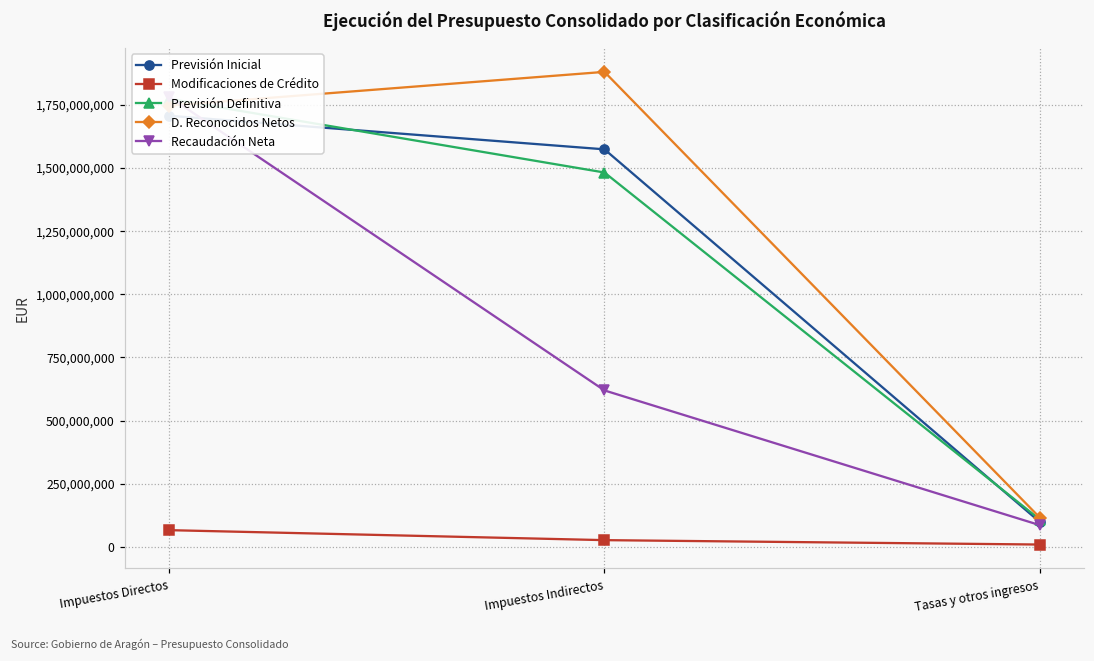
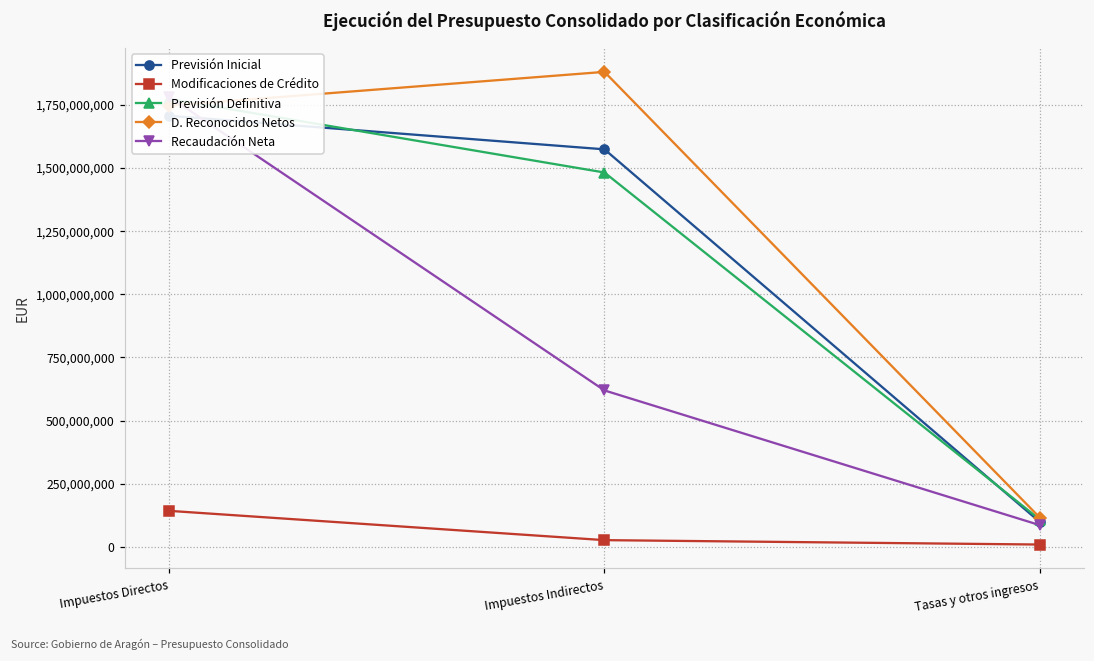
Modificaciones de Crédito, Impuestos Directos: 70,000,000 -> 140,000,000
